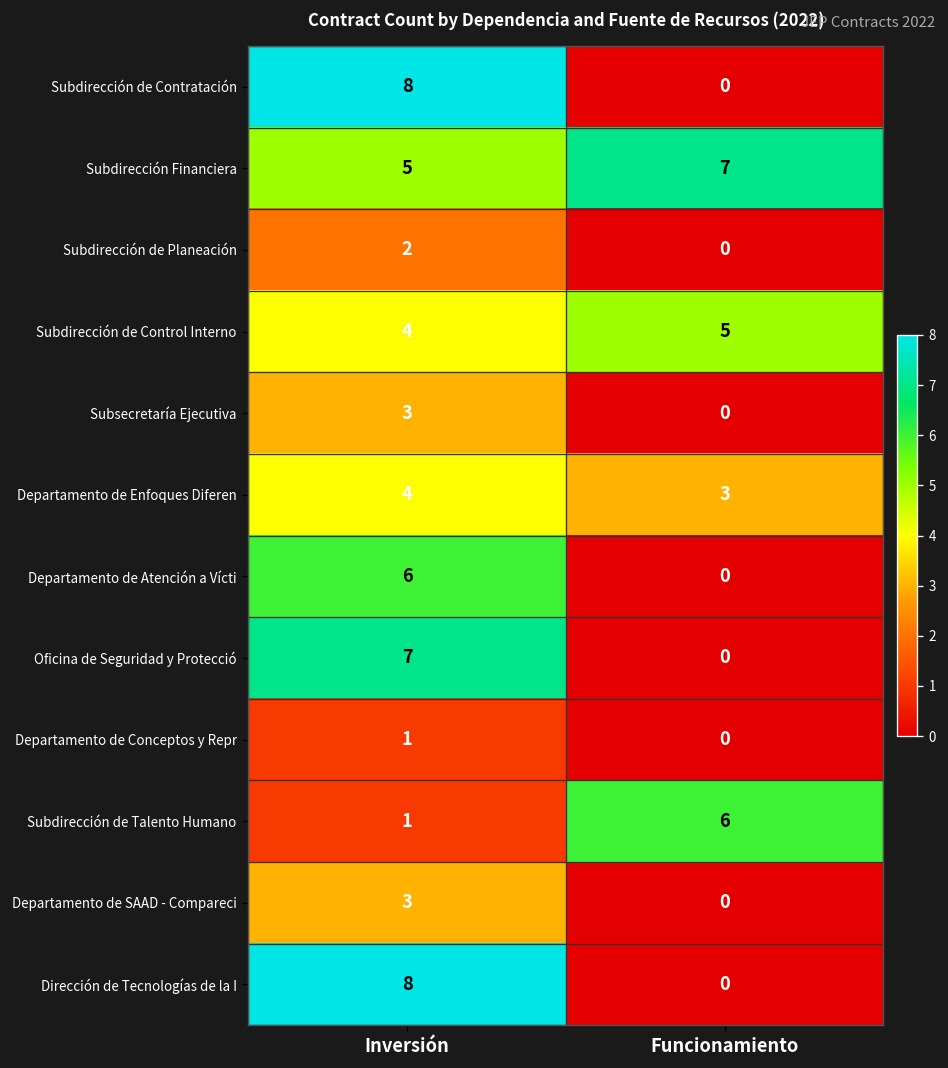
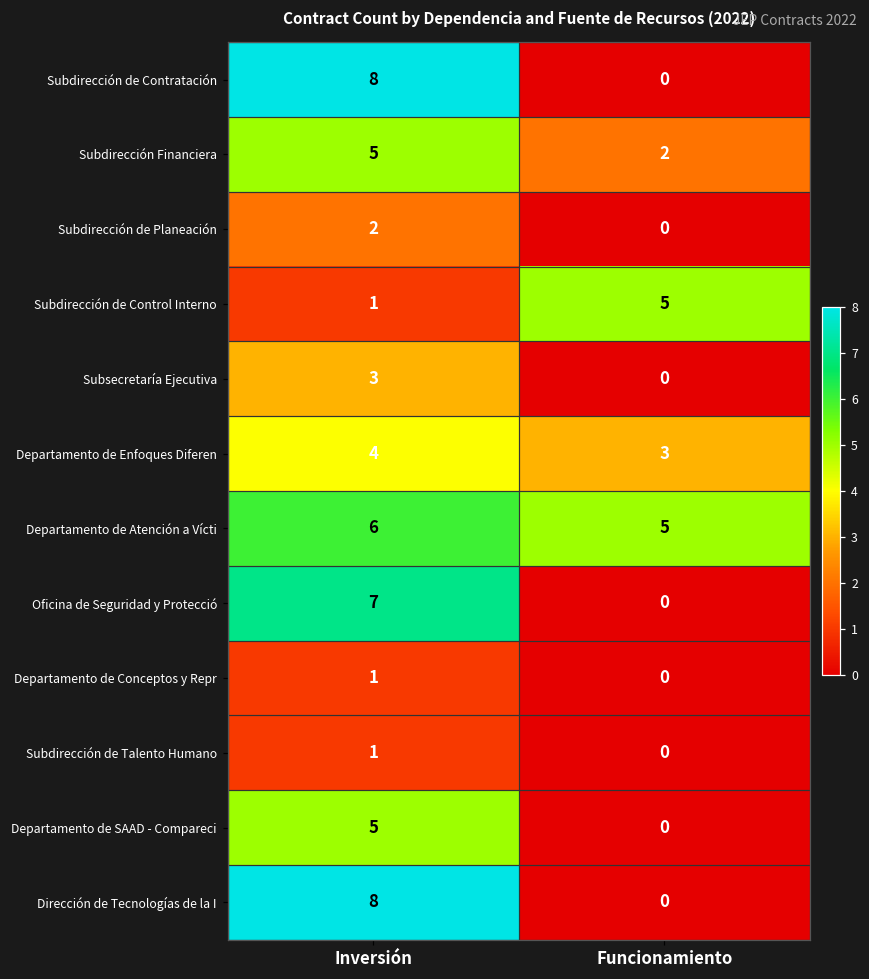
Subdirección Financiera, Funcionamiento: 7 -> 2
Subdirección de Control Interno, Inversión: 4 -> 1
Departamento de Atención a Vícti, Funcionamiento: 0 -> 5
Subdirección de Talento Humano, Funcionamiento: 6 -> 0
Departamento de SAAD - Compareci, Inversión: 3 -> 5
